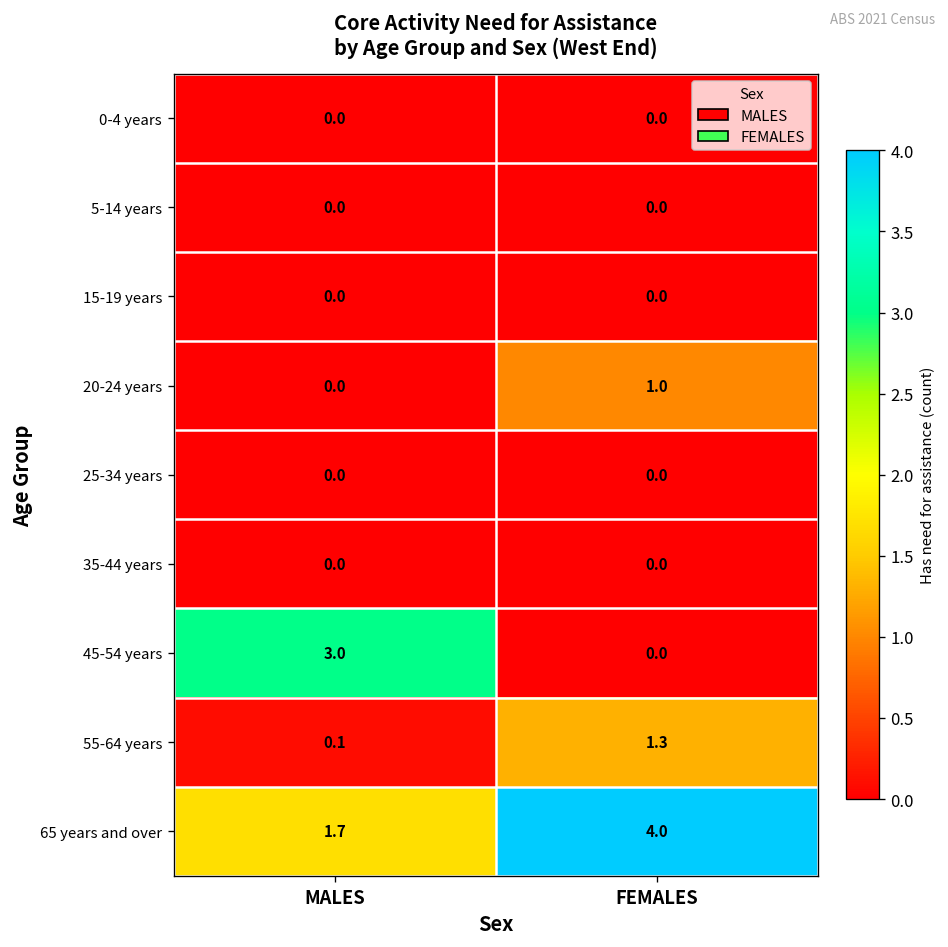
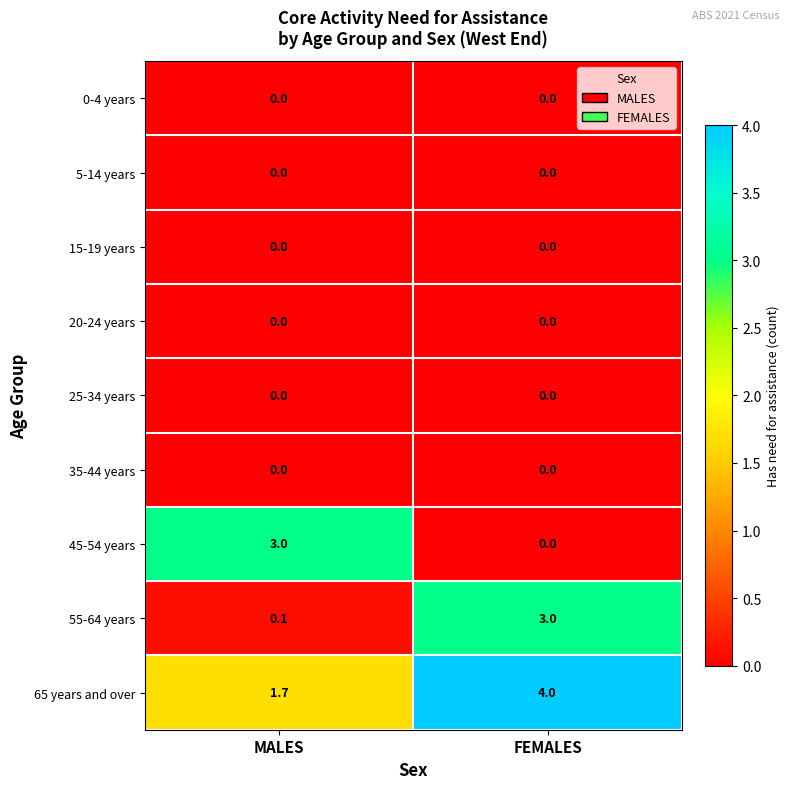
20-24 years, FEMALES: 1.0 -> 0.0
55-64 years, FEMALES: 1.3 -> 3.0
